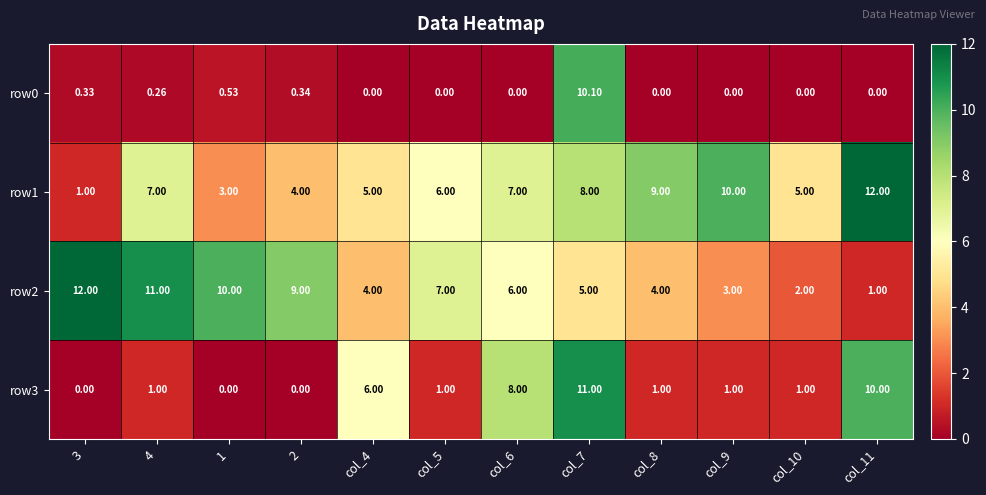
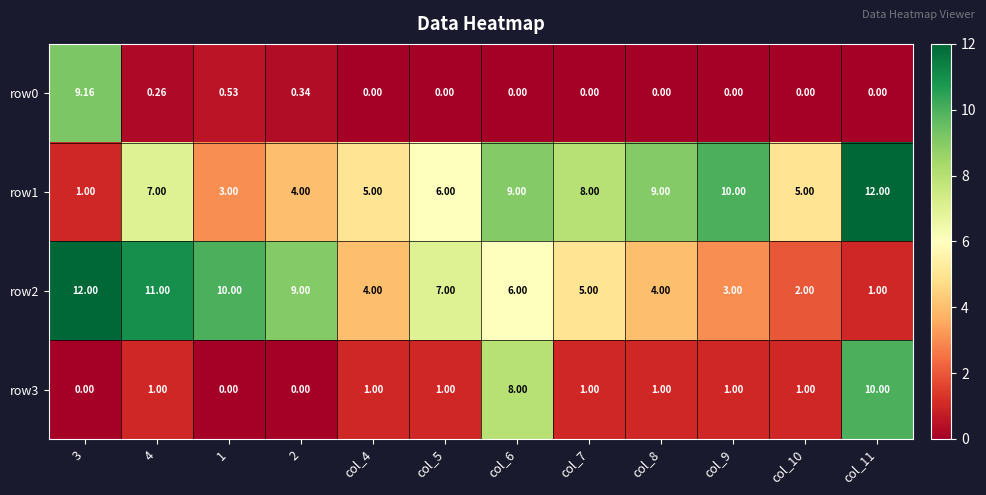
row0, 3: 0.33 -> 9.16
row0, col_7: 10.10 -> 0.00
row1, col_6: 7.00 -> 9.00
row3, col_4: 6.00 -> 1.00
row3, col_7: 11.00 -> 1.00
